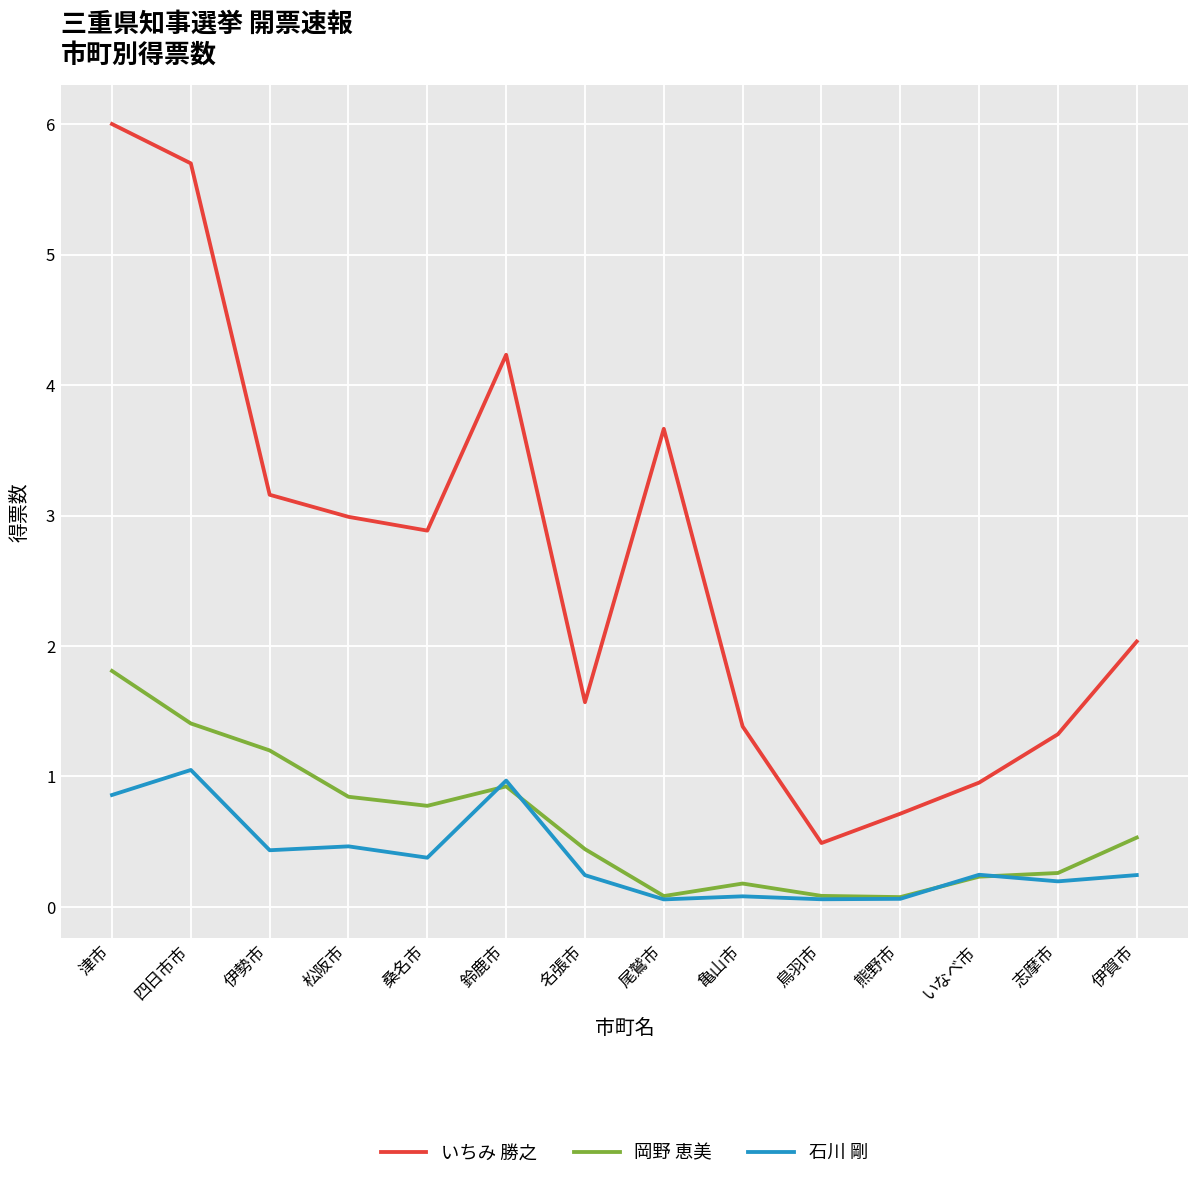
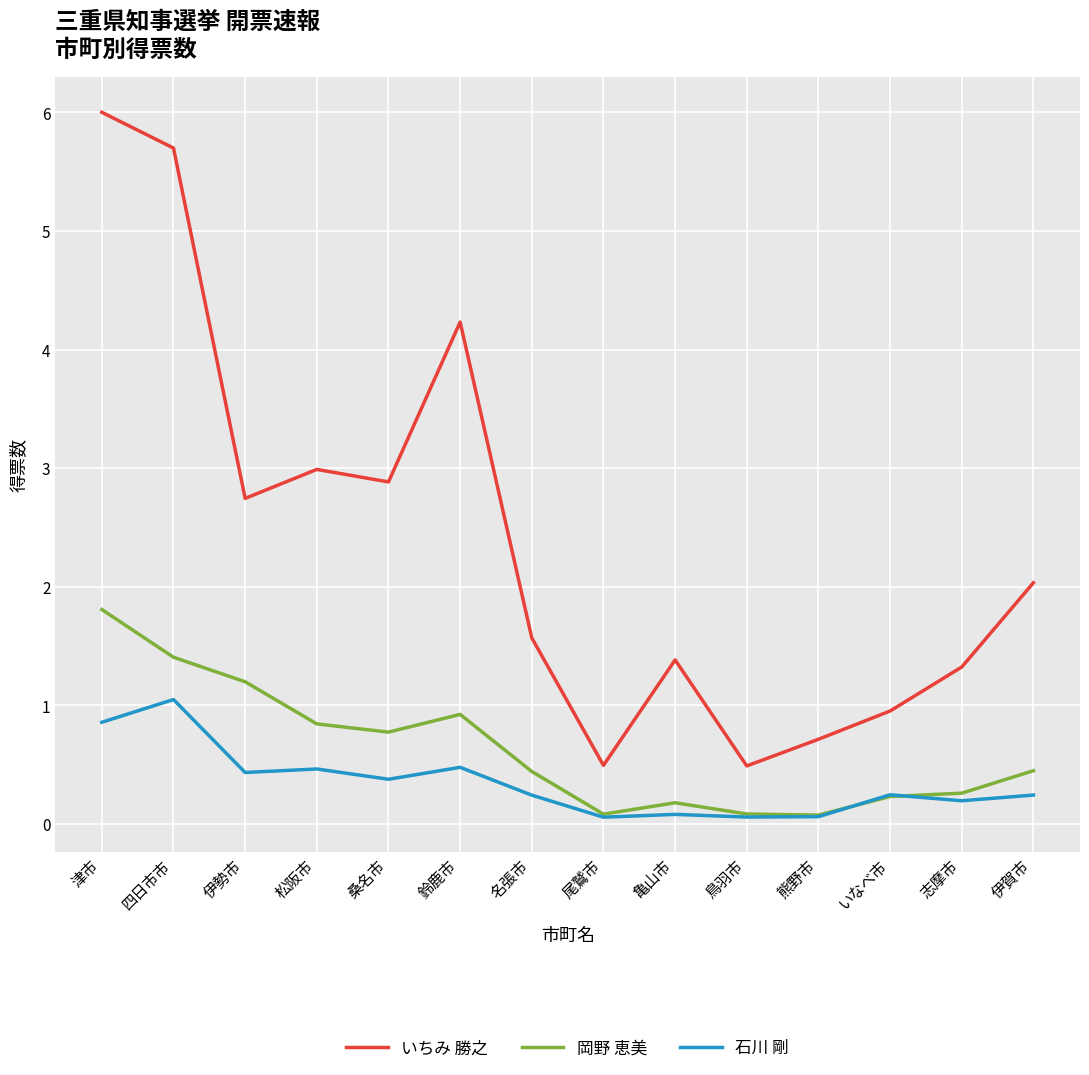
いちみ 勝之, 伊勢市: 3.16 -> 2.75
石川 剛, 鈴鹿市: 0.97 -> 0.48
いちみ 勝之, 尾鷲市: 3.67 -> 0.49
岡野 恵美, 伊賀市: 0.53 -> 0.45
